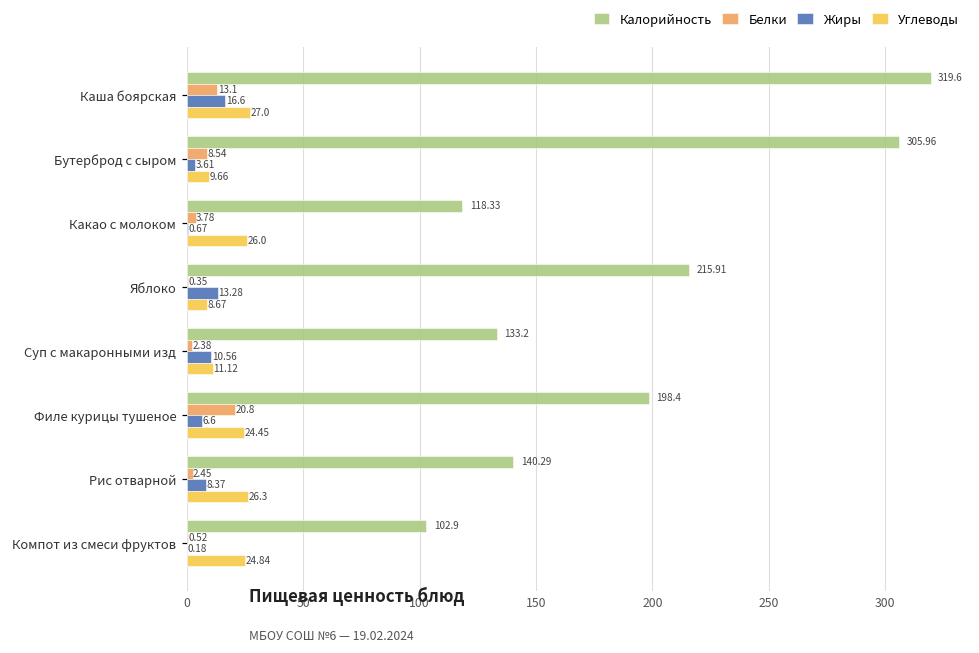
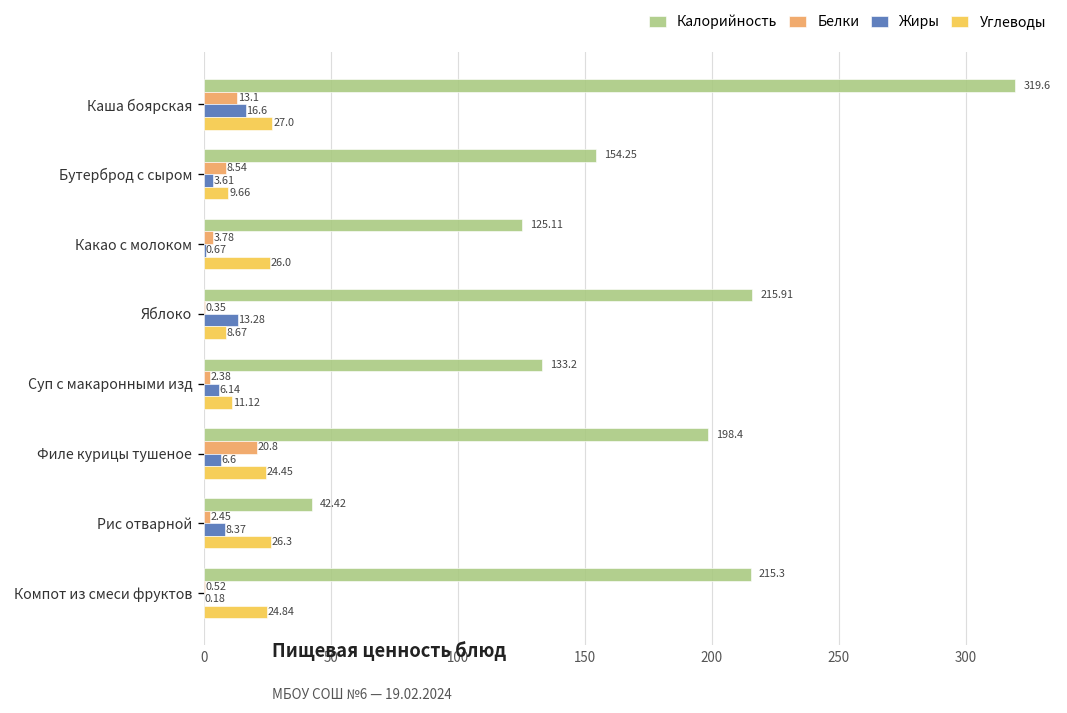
Калорийность, Бутерброд с сыром: 305.96 -> 154.25
Калорийность, Какао с молоком: 118.33 -> 125.11
Жиры, Суп с макаронными изд: 10.56 -> 6.14
Калорийность, Рис отварной: 140.29 -> 42.42
Калорийность, Компот из смеси фруктов: 102.9 -> 215.3
